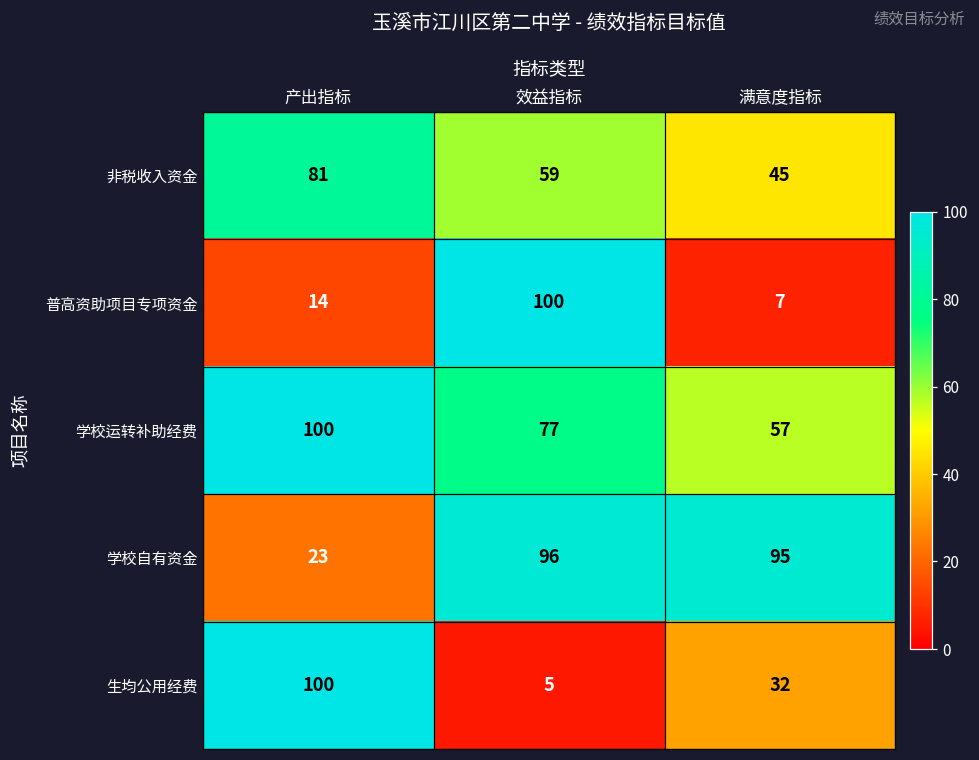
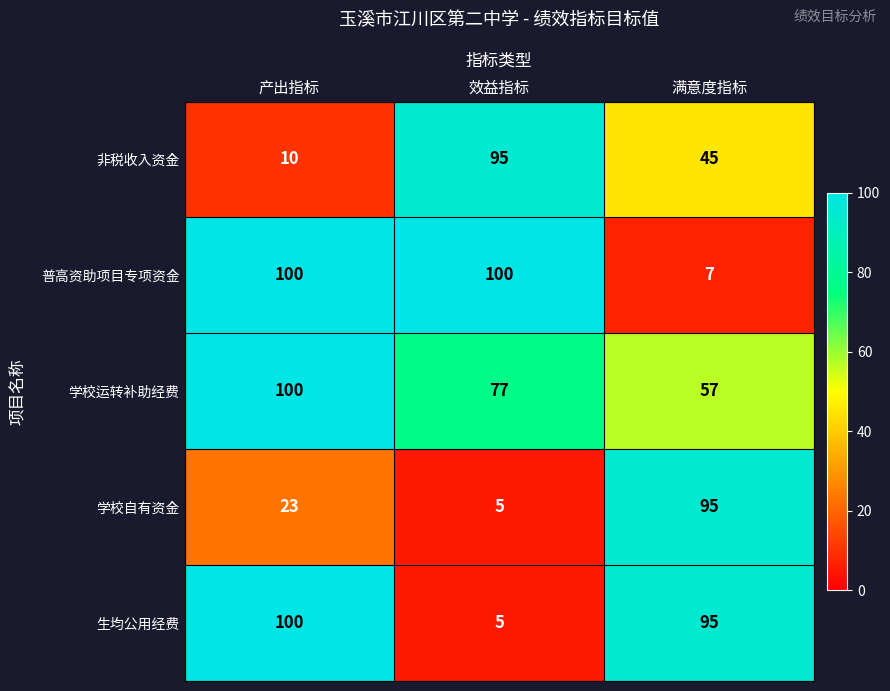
非税收入资金, 产出指标: 81 -> 10
非税收入资金, 效益指标: 59 -> 95
普高资助项目专项资金, 产出指标: 14 -> 100
学校自有资金, 效益指标: 96 -> 5
生均公用经费, 满意度指标: 32 -> 95
